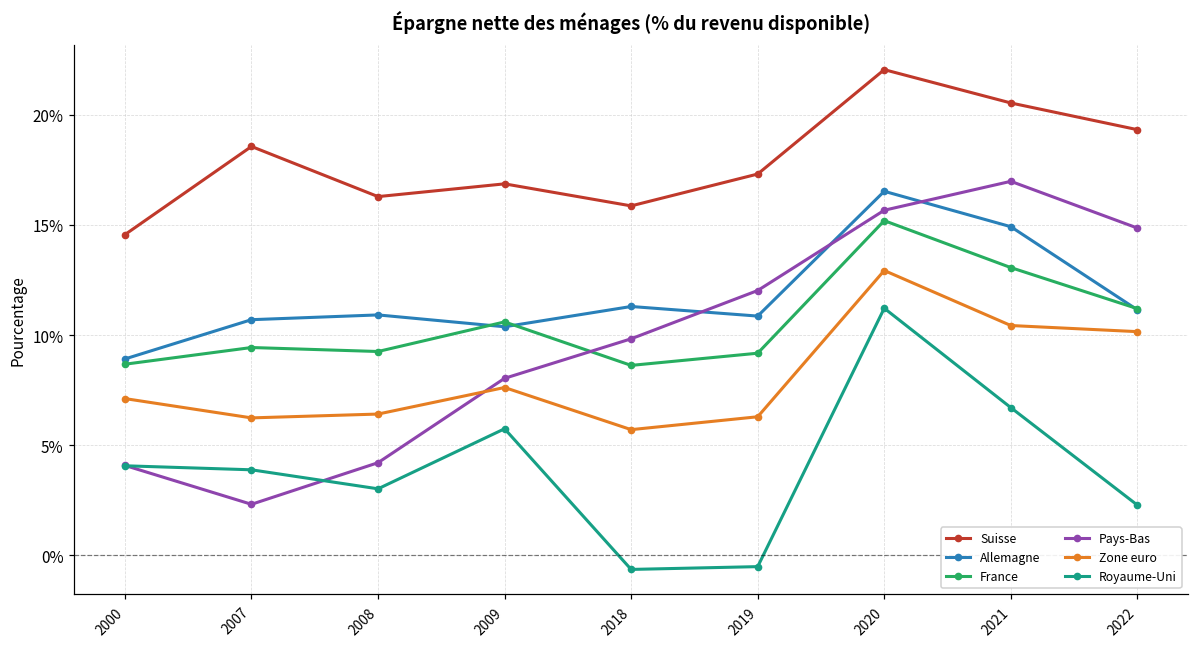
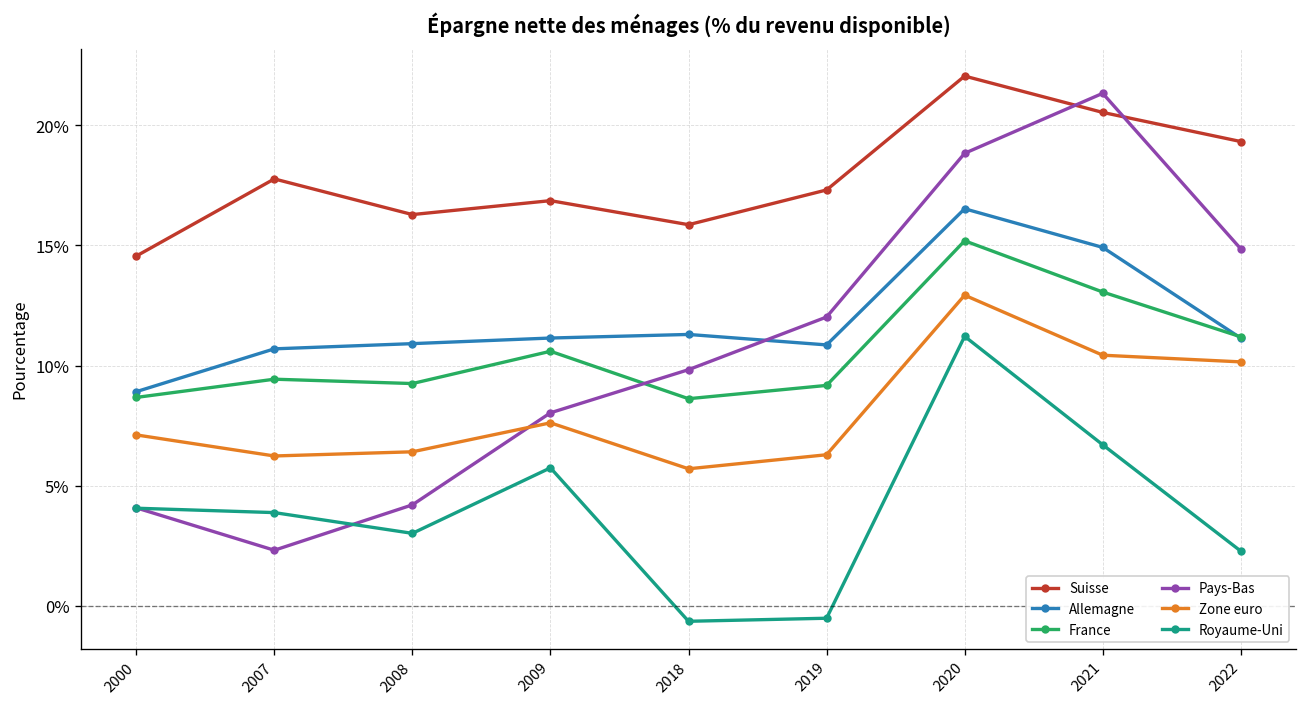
Suisse, 2007: 18.6% -> 17.8%
Allemagne, 2009: 10.4% -> 11.1%
Pays-Bas, 2020: 15.7% -> 18.8%
Pays-Bas, 2021: 17.0% -> 21.3%
